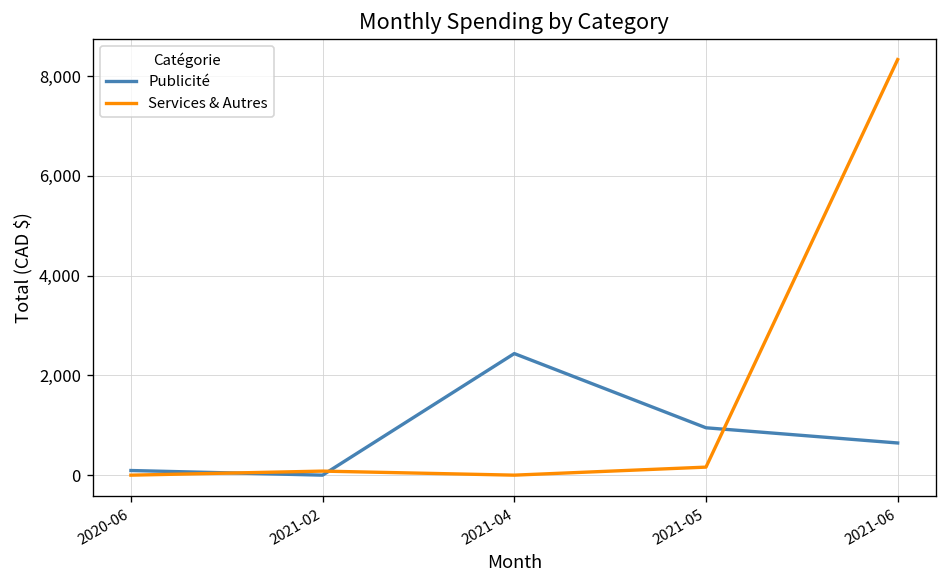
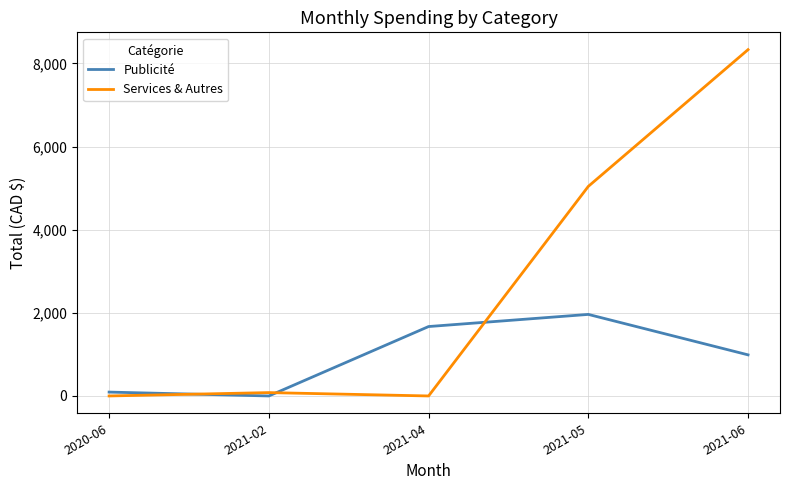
Publicité, 2021-04: 2,400 -> 1,700
Publicité, 2021-05: 900 -> 2,000
Services & Autres, 2021-05: 200 -> 5,000
Publicité, 2021-06: 600 -> 1,000
